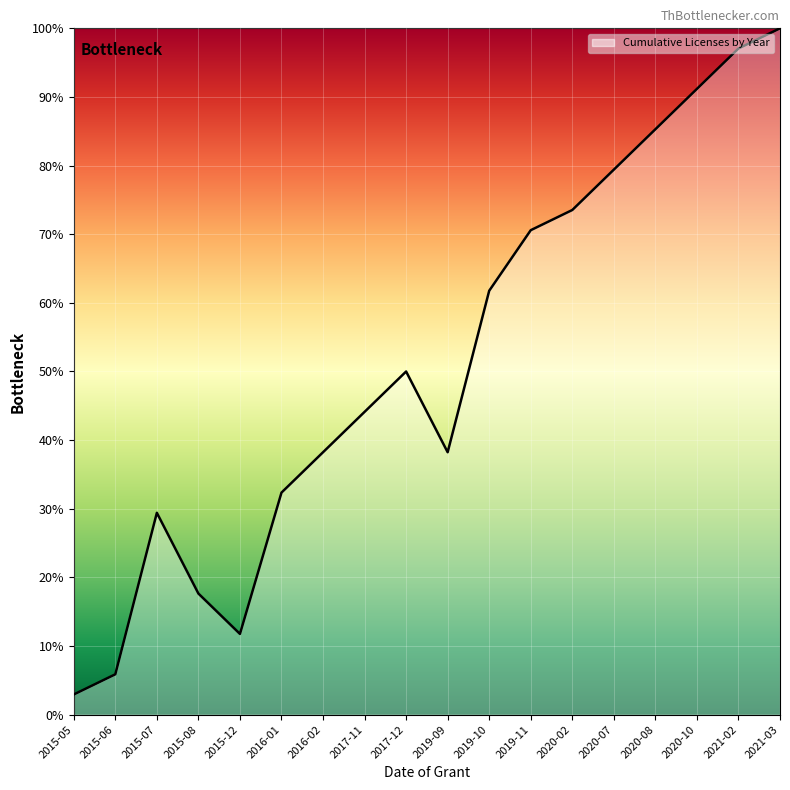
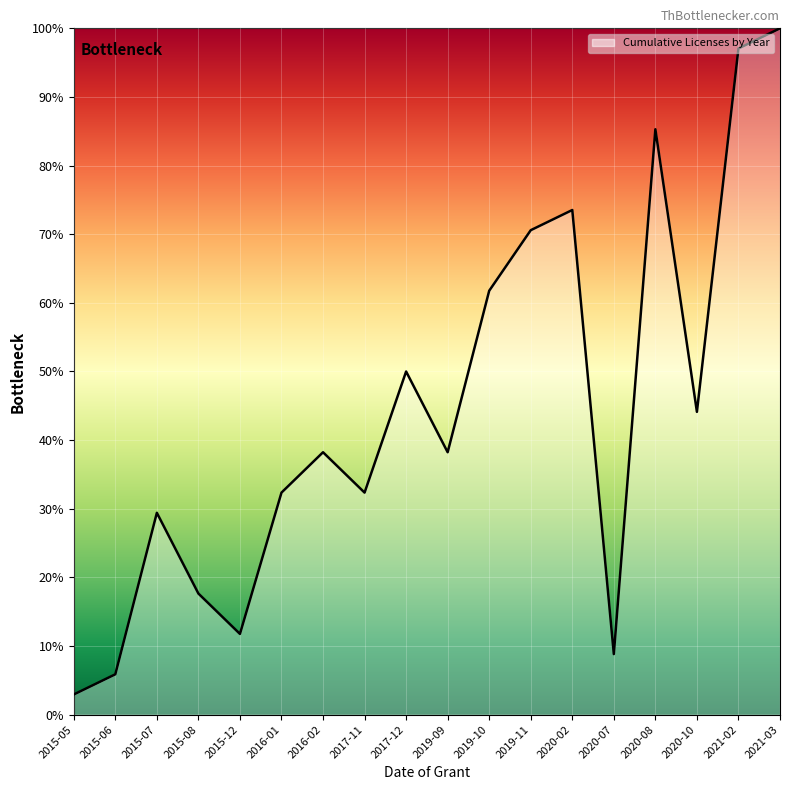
2017-11: 44% -> 32%
2020-07: 79% -> 9%
2020-10: 91% -> 44%
